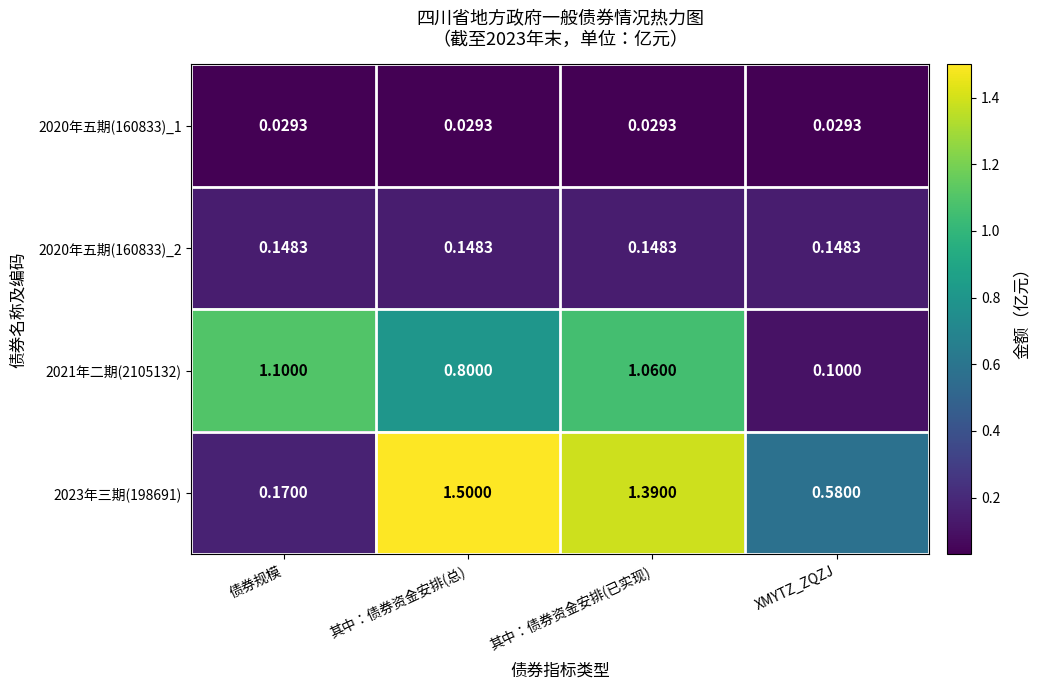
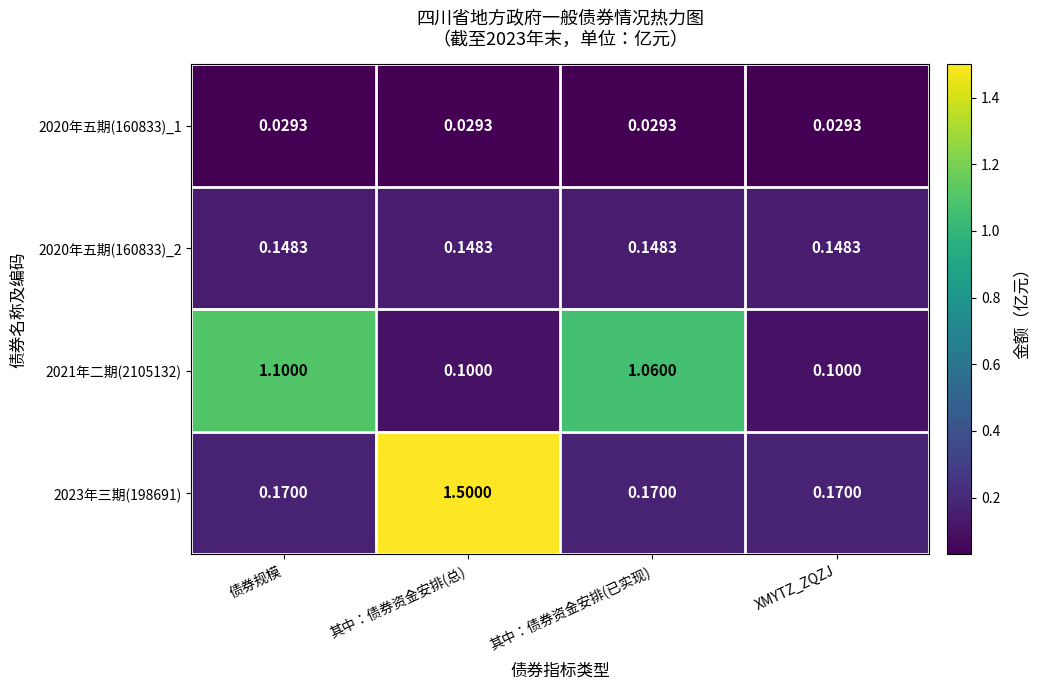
2021年二期(2105132), 其中：债券资金安排(总): 0.8000 -> 0.1000
2023年三期(198691), 其中：债券资金安排(已实现): 1.3900 -> 0.1700
2023年三期(198691), XMYTZ_ZQZJ: 0.5800 -> 0.1700
